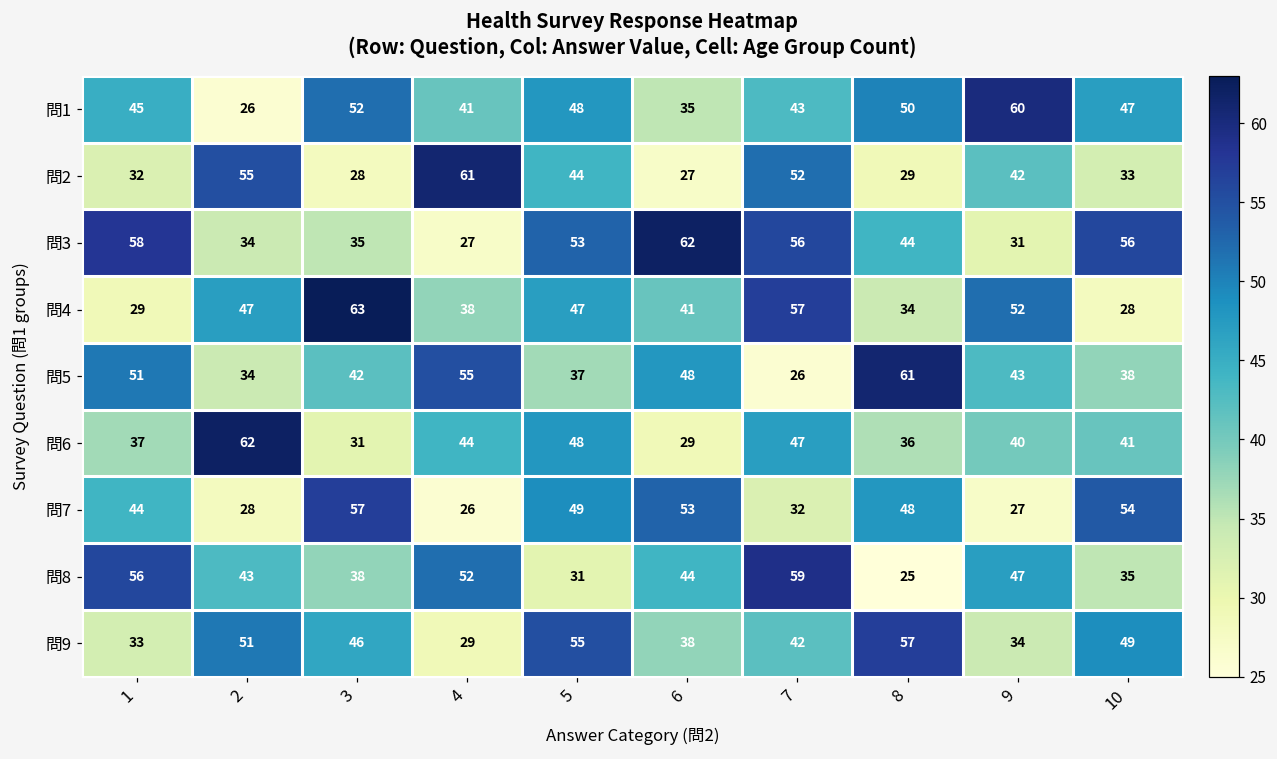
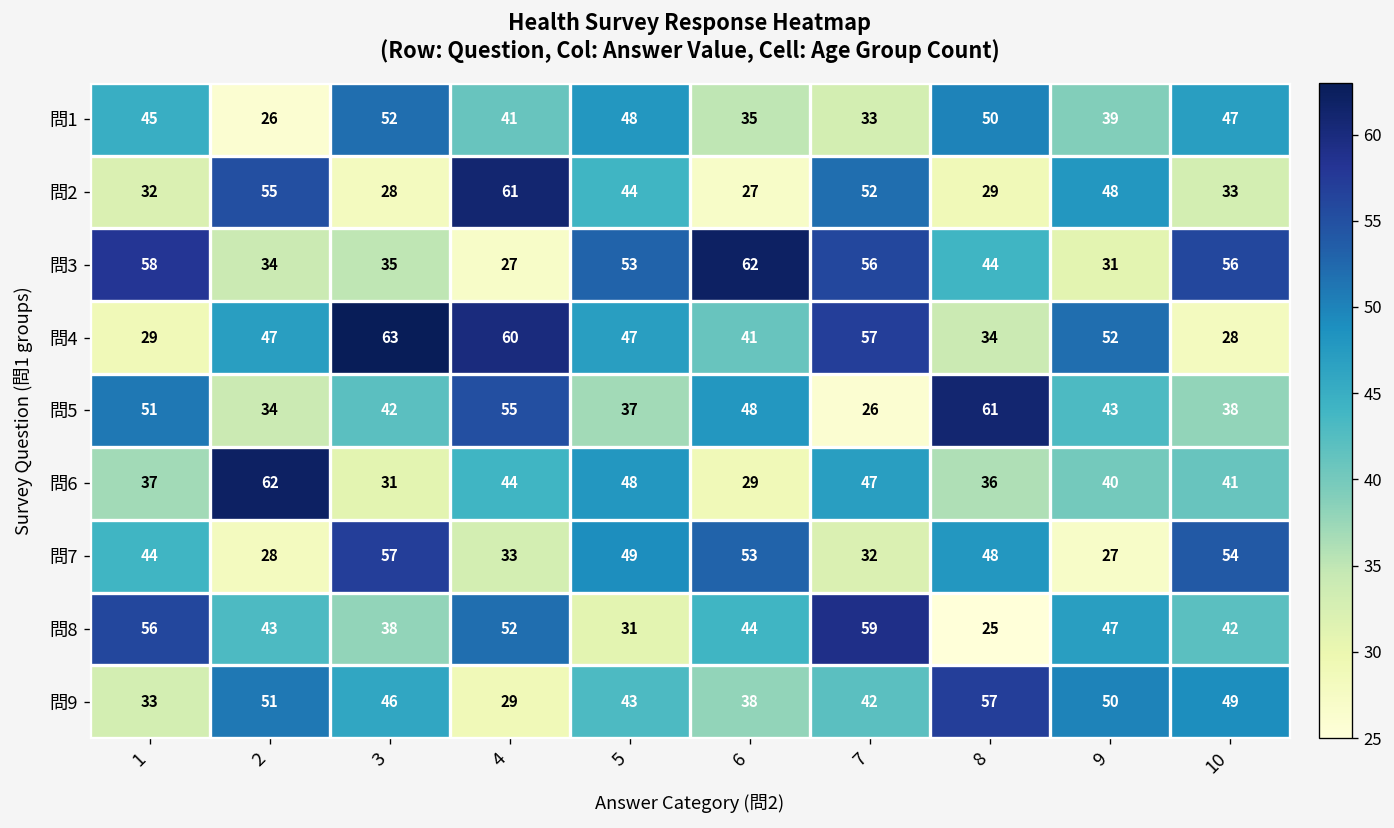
問1, 7: 43 -> 33
問1, 9: 60 -> 39
問2, 9: 42 -> 48
問4, 4: 38 -> 60
問7, 4: 26 -> 33
問8, 10: 35 -> 42
問9, 5: 55 -> 43
問9, 9: 34 -> 50
